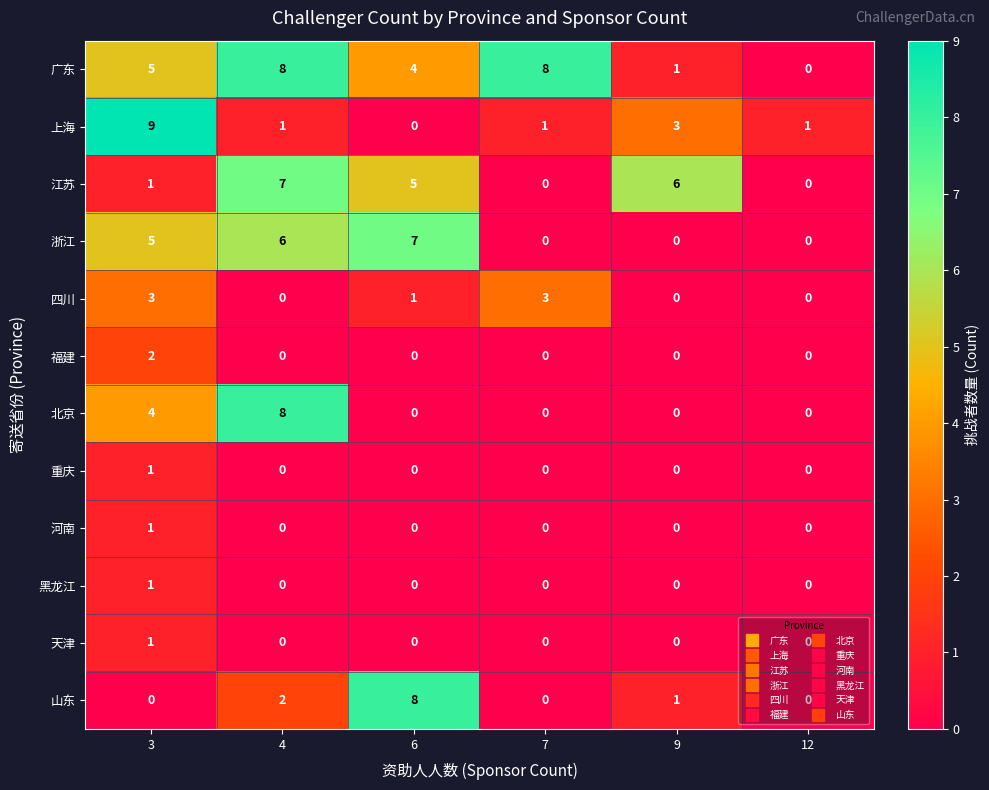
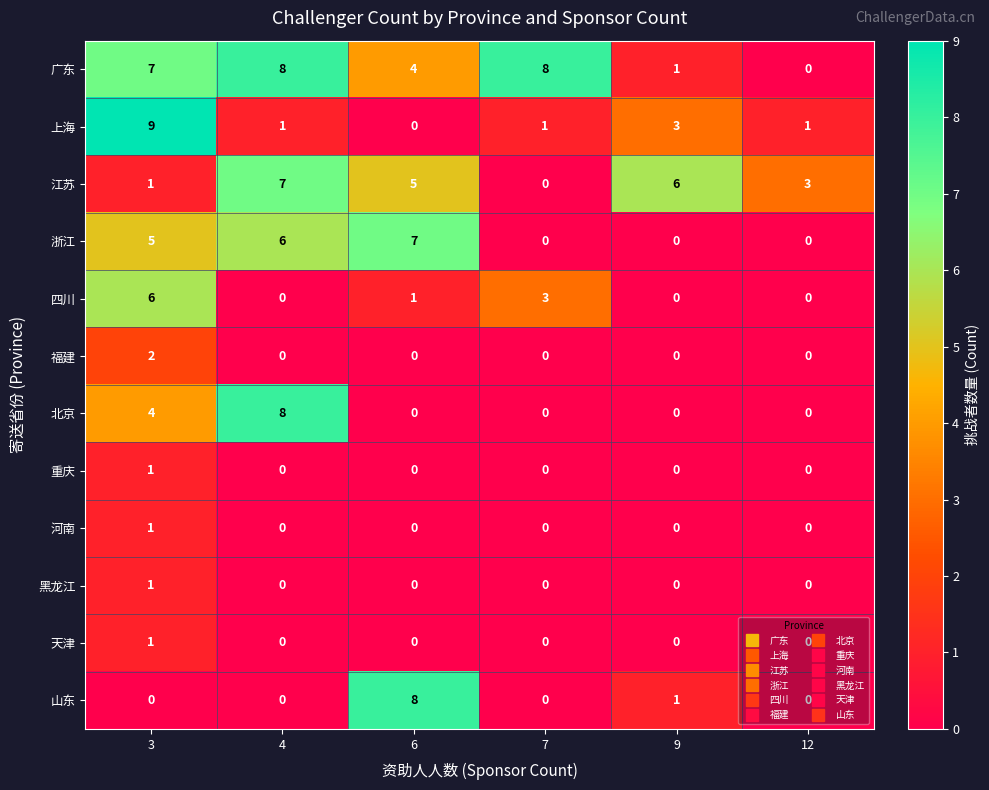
广东, 3: 5 -> 7
江苏, 12: 0 -> 3
四川, 3: 3 -> 6
山东, 4: 2 -> 0
